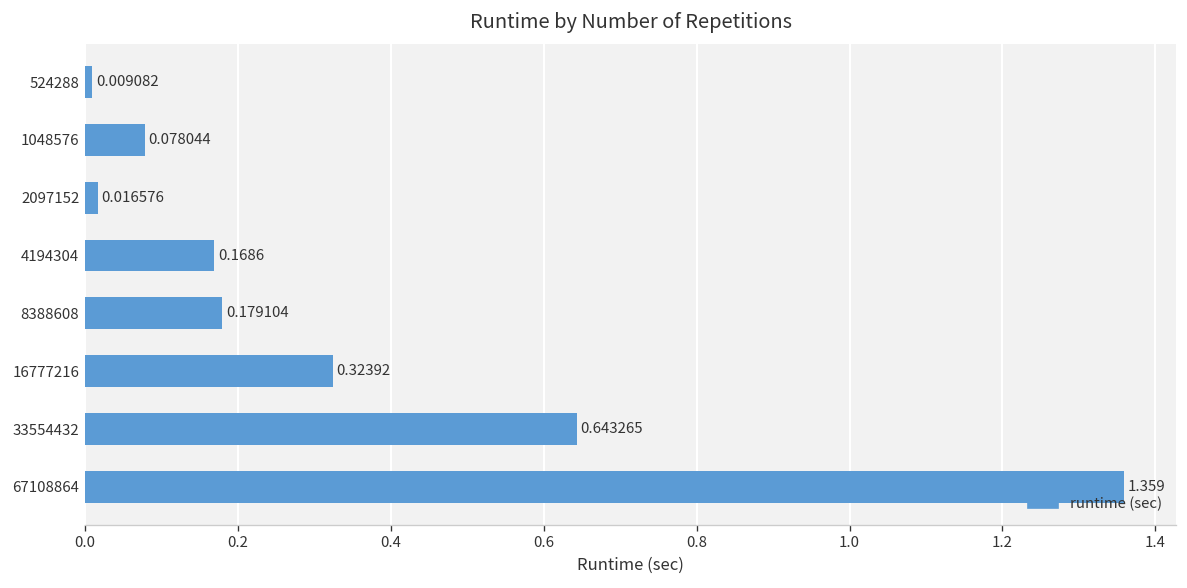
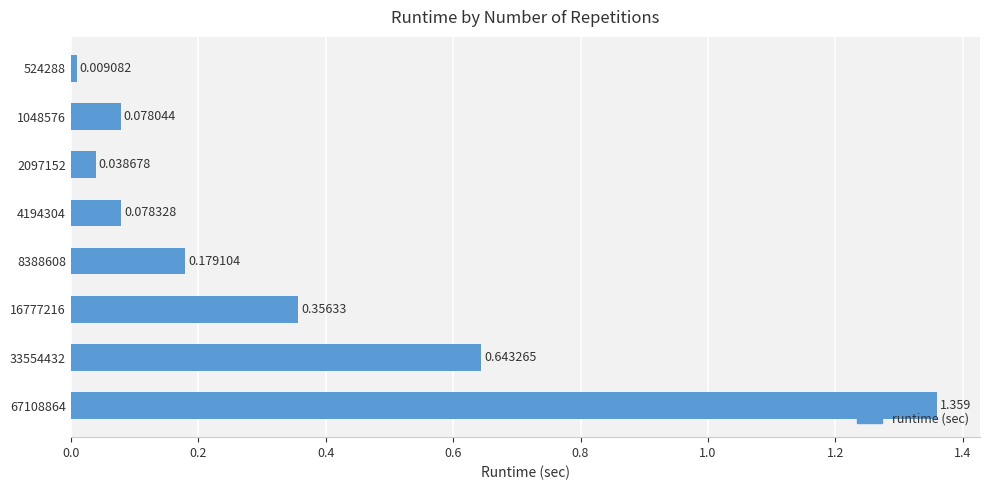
2097152: 0.016576 -> 0.038678
4194304: 0.1686 -> 0.078328
16777216: 0.32392 -> 0.35633
